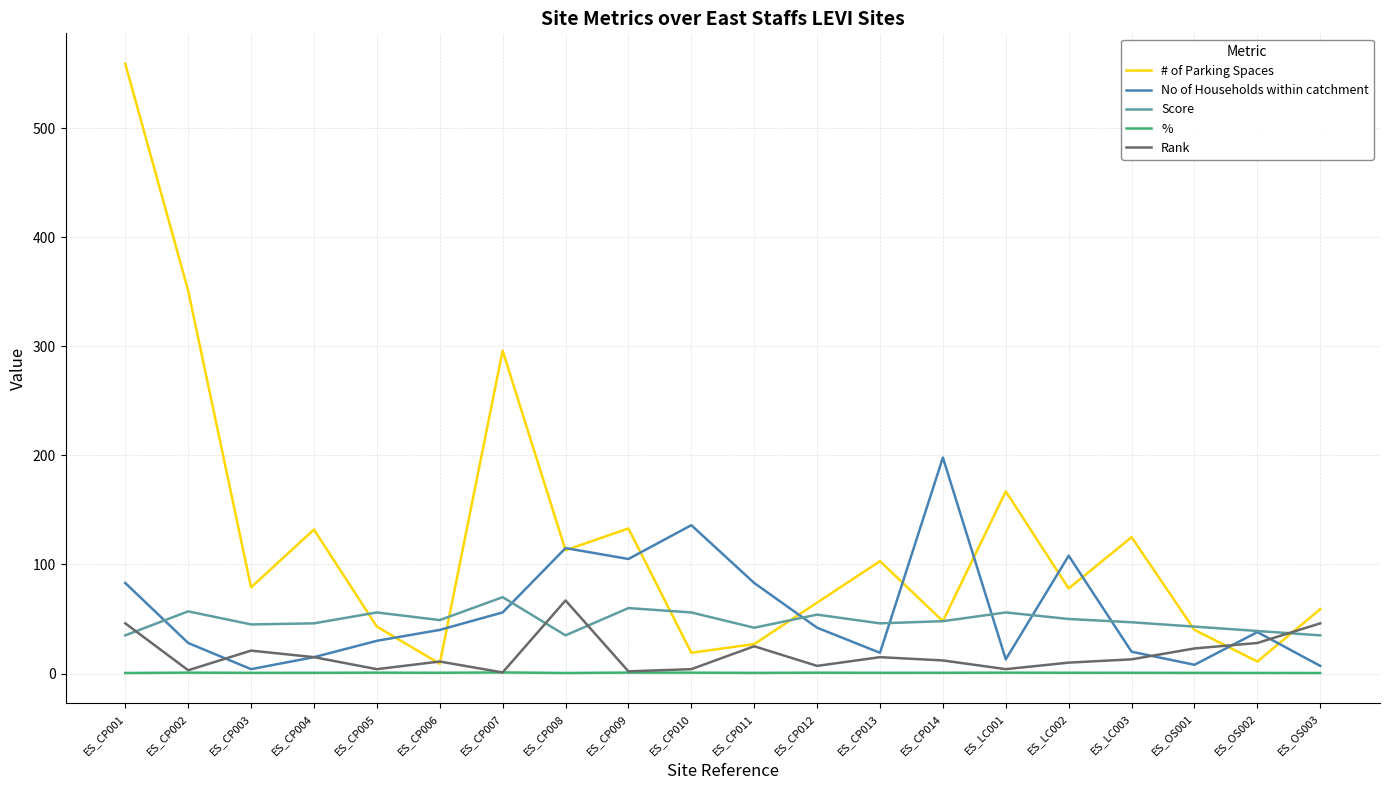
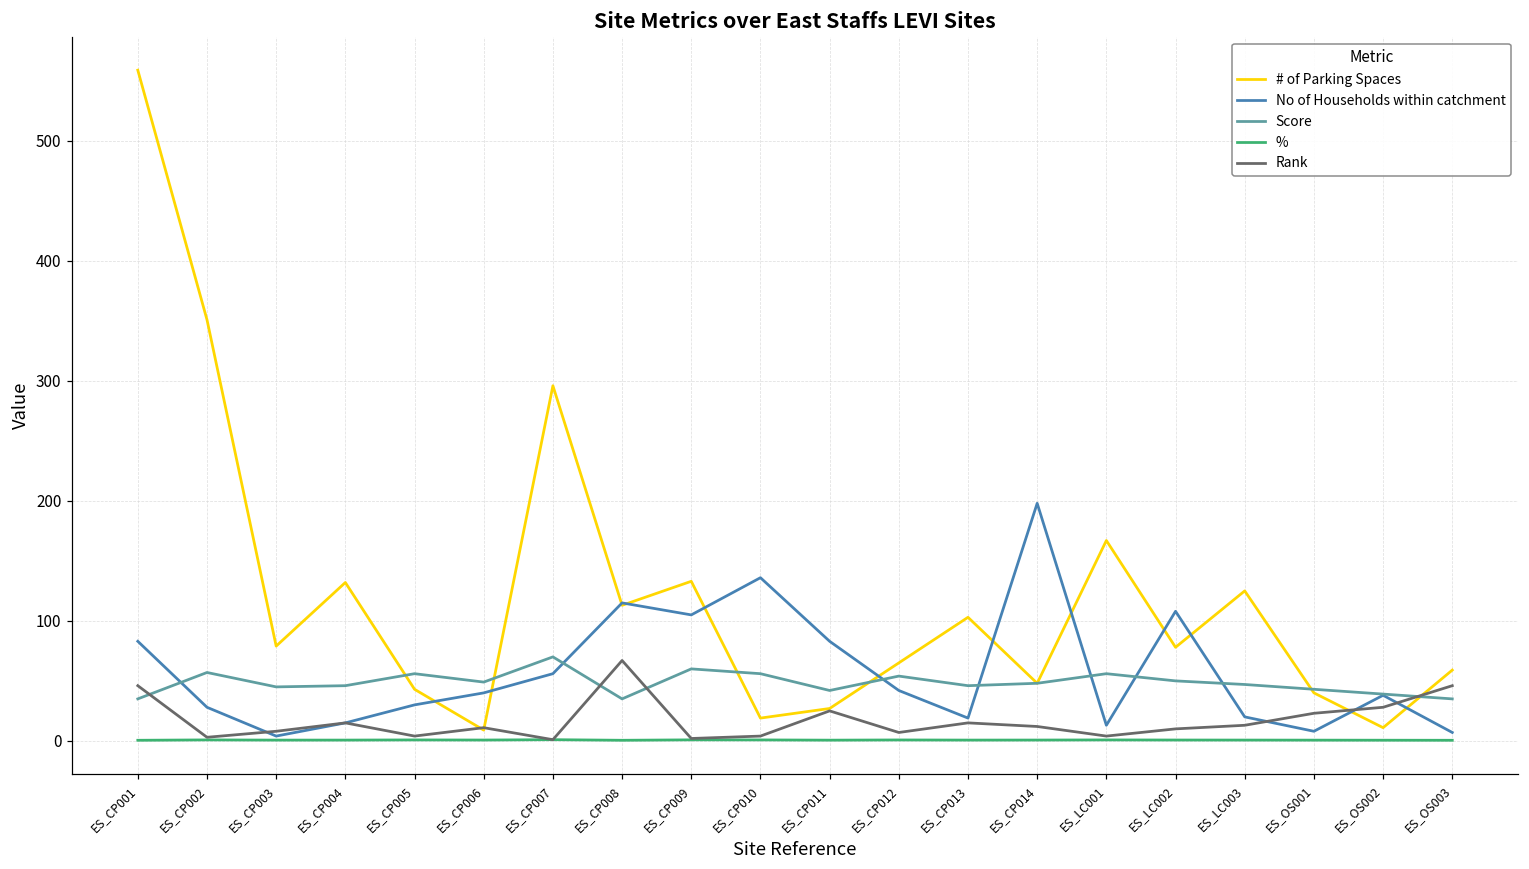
Rank, ES_CP003: 21 -> 8
